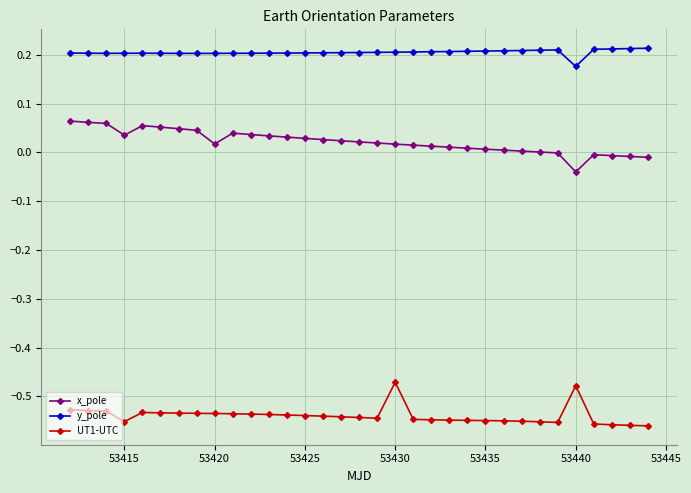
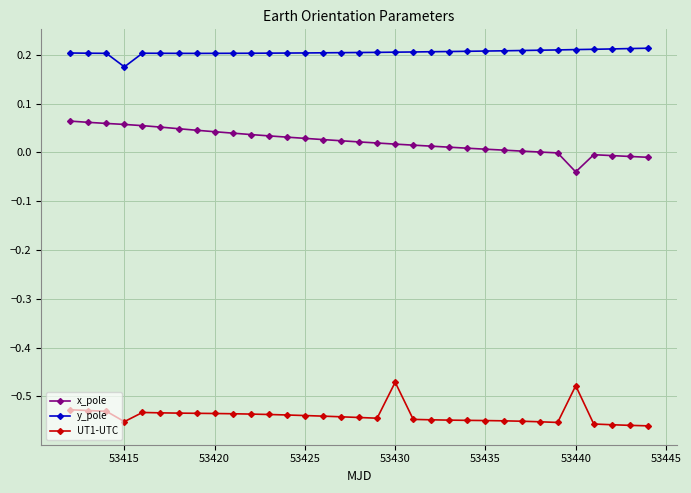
x_pole, 53415: 0.04 -> 0.06
y_pole, 53415: 0.20 -> 0.18
x_pole, 53420: 0.02 -> 0.04
y_pole, 53440: 0.18 -> 0.21
